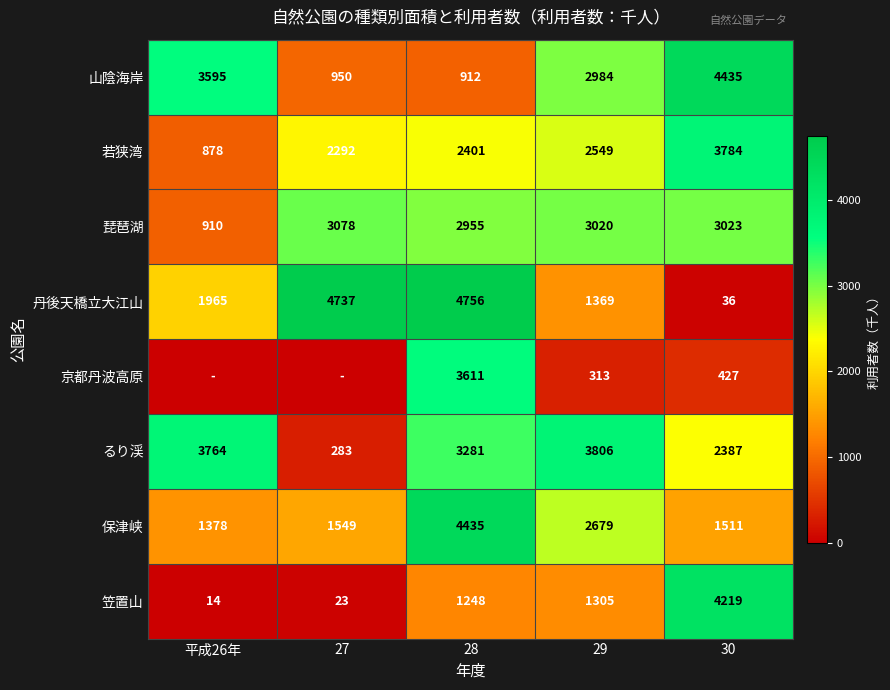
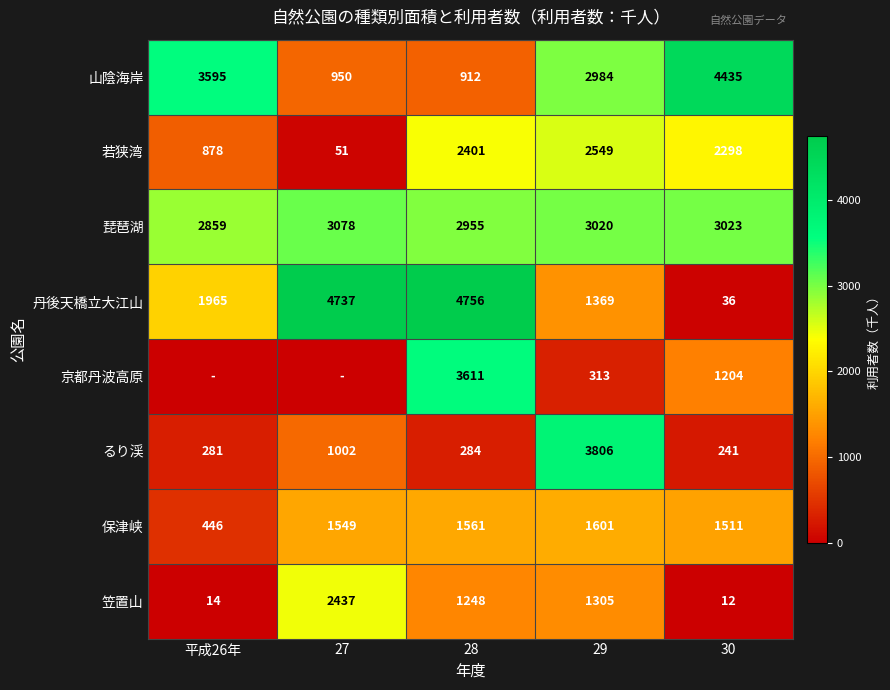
若狭湾, 27: 2292 -> 51
若狭湾, 30: 3784 -> 2298
琵琶湖, 平成26年: 910 -> 2859
京都丹波高原, 30: 427 -> 1204
るり渓, 平成26年: 3764 -> 281
るり渓, 27: 283 -> 1002
るり渓, 28: 3281 -> 284
るり渓, 30: 2387 -> 241
保津峡, 平成26年: 1378 -> 446
保津峡, 28: 4435 -> 1561
保津峡, 29: 2679 -> 1601
笠置山, 27: 23 -> 2437
笠置山, 30: 4219 -> 12
